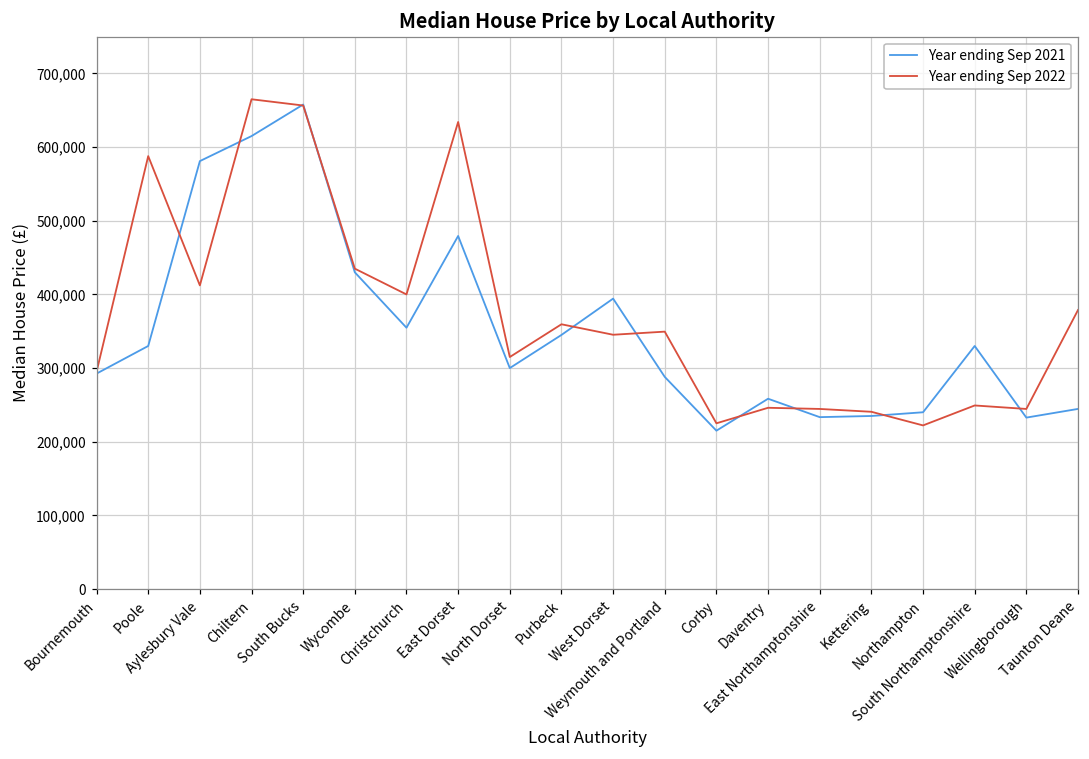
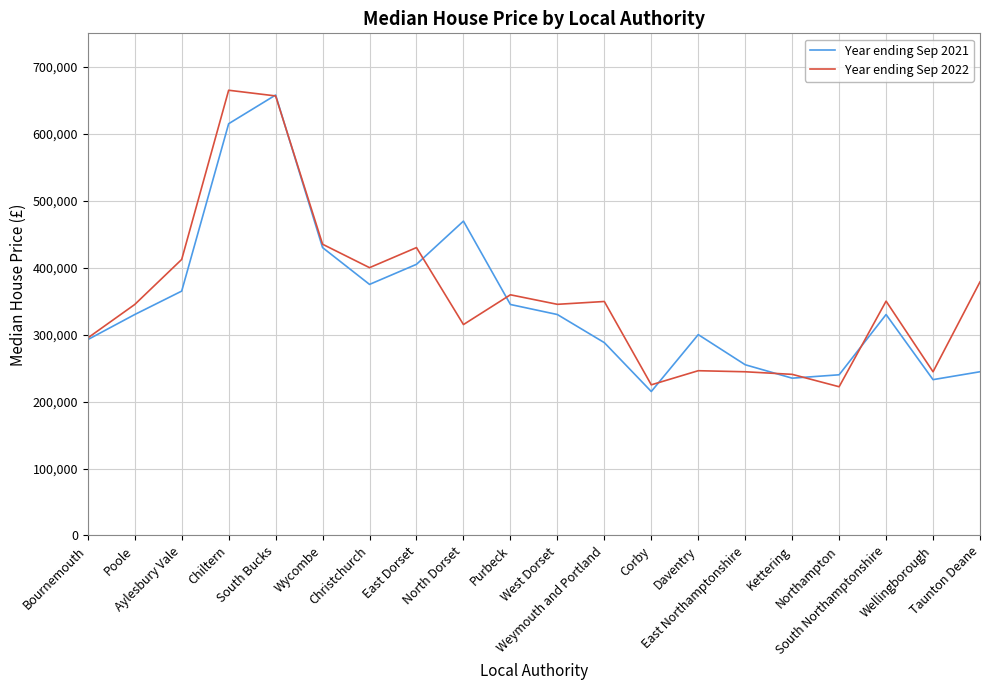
Year ending Sep 2022, Poole: 590,000 -> 350,000
Year ending Sep 2021, Aylesbury Vale: 580,000 -> 370,000
Year ending Sep 2021, Christchurch: 350,000 -> 380,000
Year ending Sep 2021, East Dorset: 480,000 -> 410,000
Year ending Sep 2022, East Dorset: 630,000 -> 430,000
Year ending Sep 2021, North Dorset: 300,000 -> 470,000
Year ending Sep 2021, West Dorset: 390,000 -> 330,000
Year ending Sep 2021, Daventry: 260,000 -> 300,000
Year ending Sep 2021, East Northamptonshire: 230,000 -> 260,000
Year ending Sep 2022, South Northamptonshire: 250,000 -> 350,000
